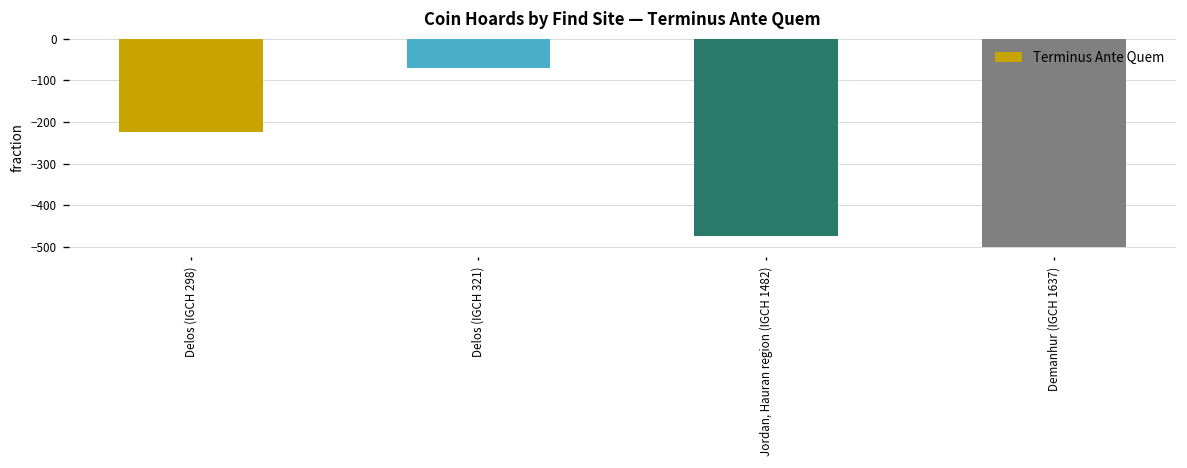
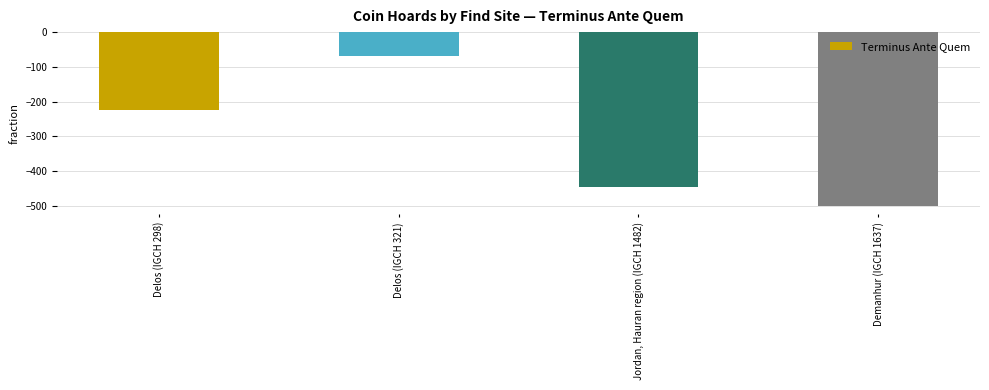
Jordan, Hauran region (IGCH 1482): -470 -> -450
